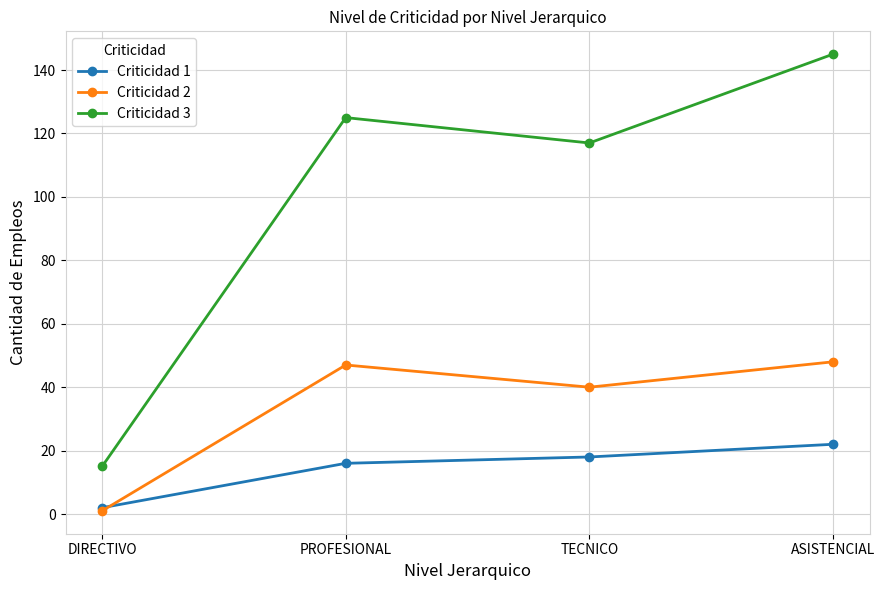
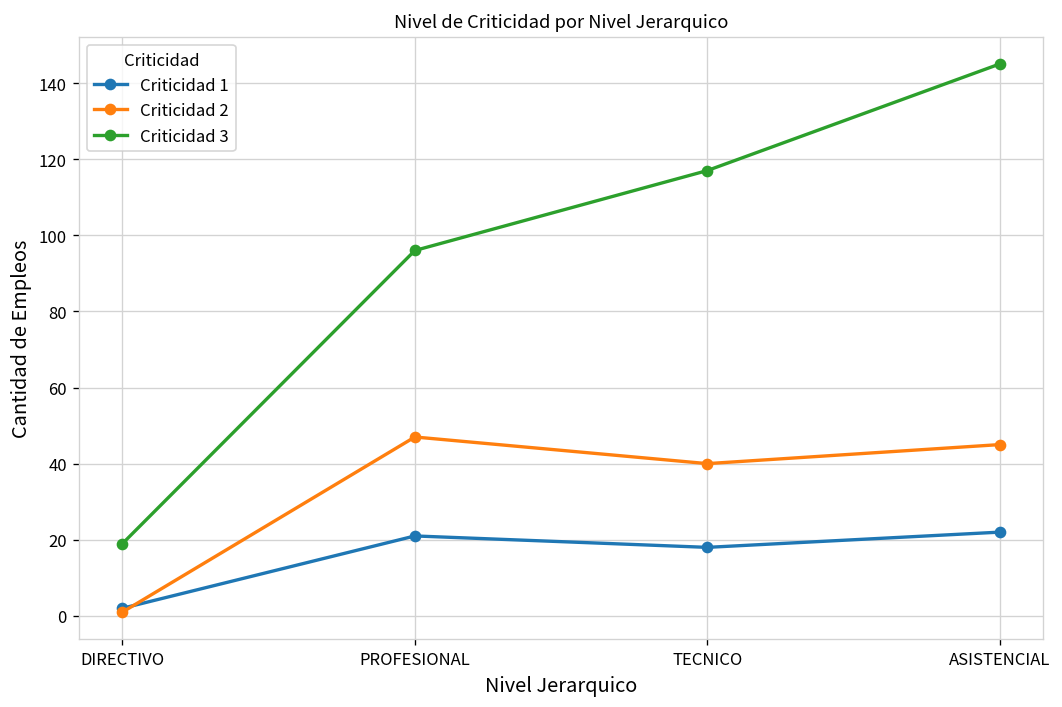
Criticidad 3, DIRECTIVO: 15 -> 19
Criticidad 1, PROFESIONAL: 16 -> 21
Criticidad 3, PROFESIONAL: 125 -> 96
Criticidad 2, ASISTENCIAL: 48 -> 45
